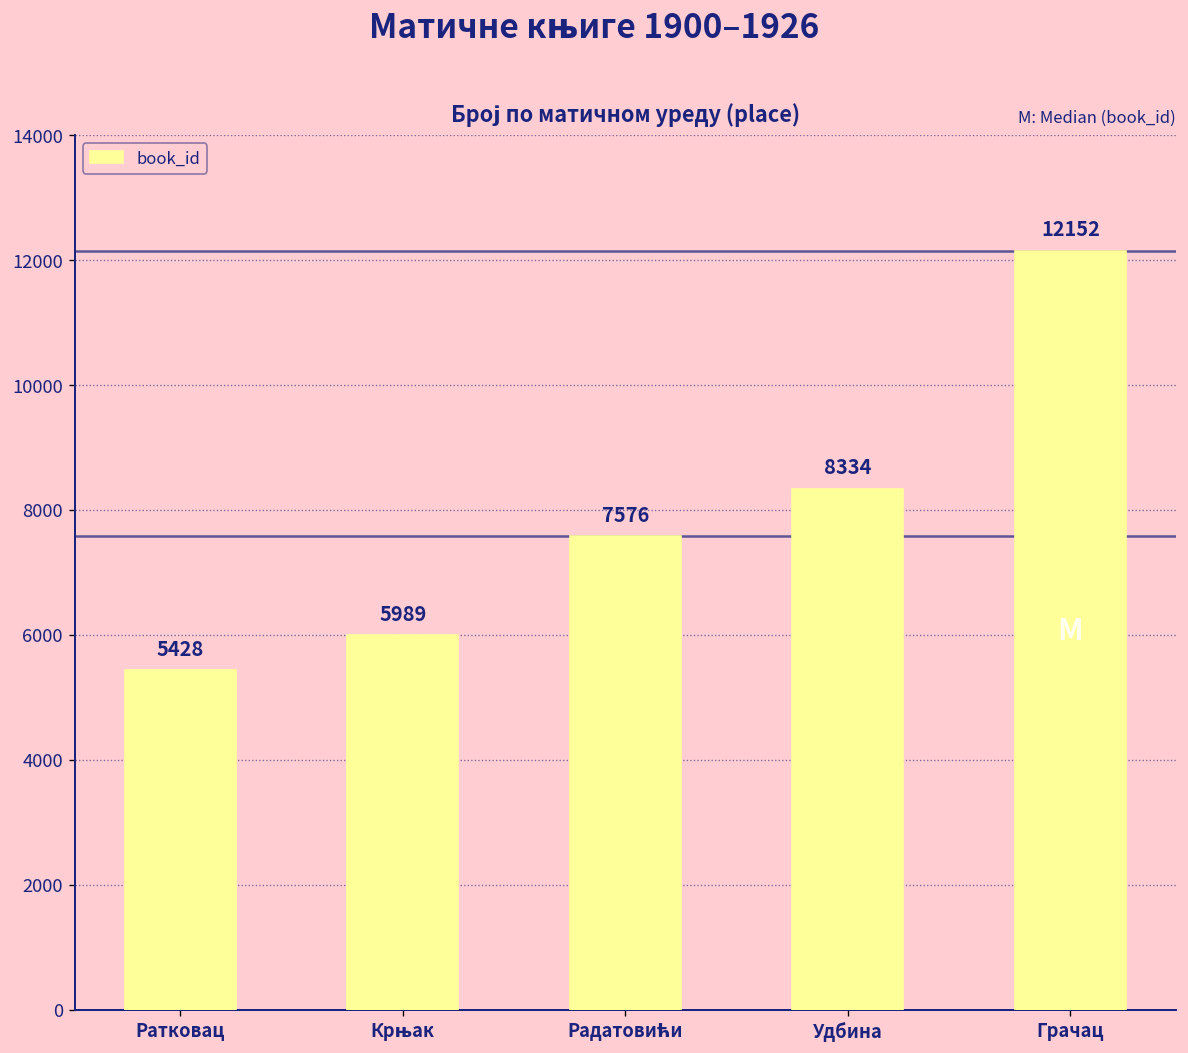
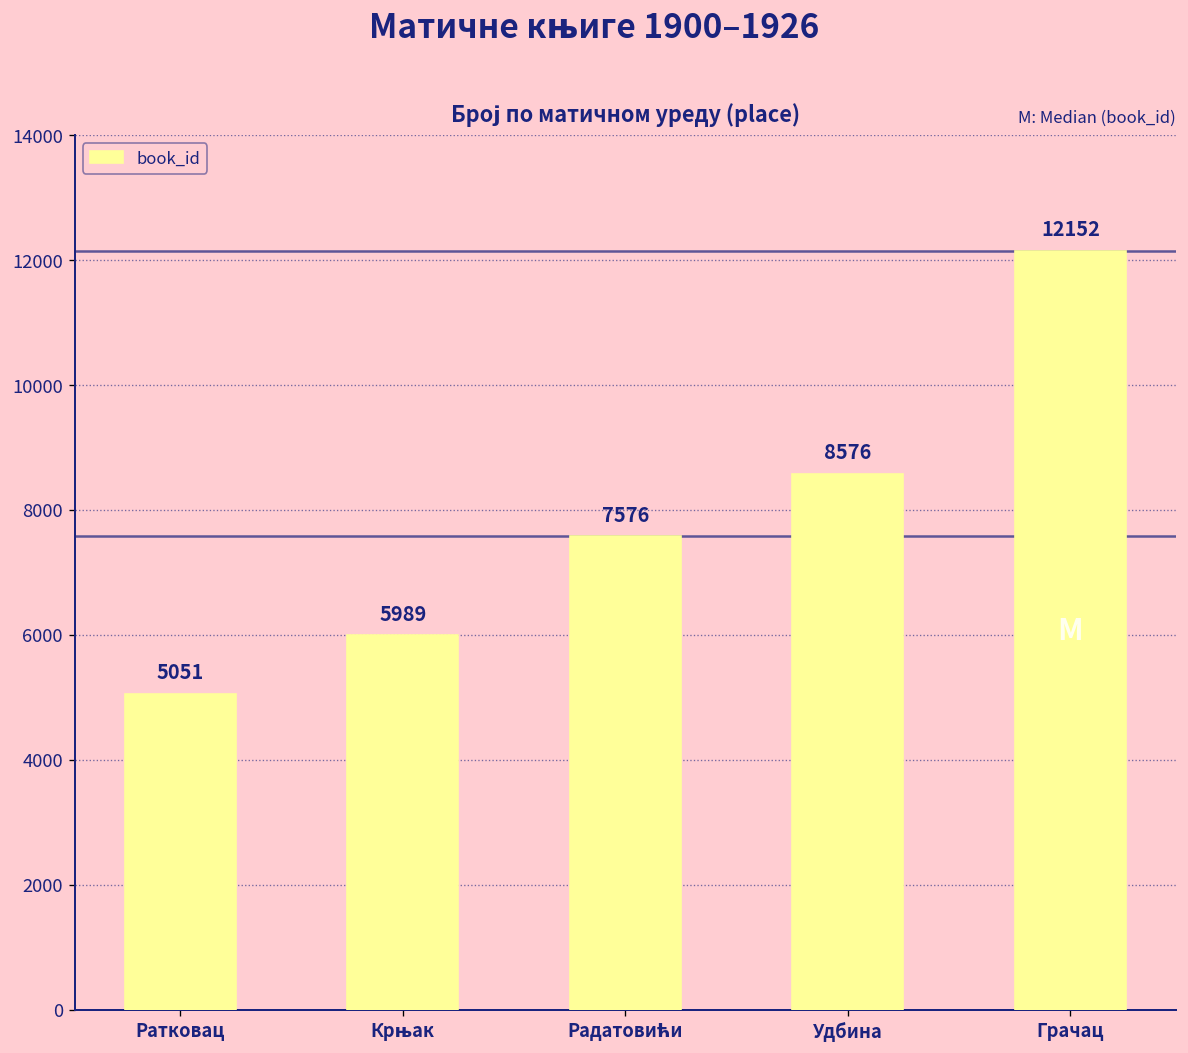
Ратковац: 5428 -> 5051
Удбина: 8334 -> 8576
